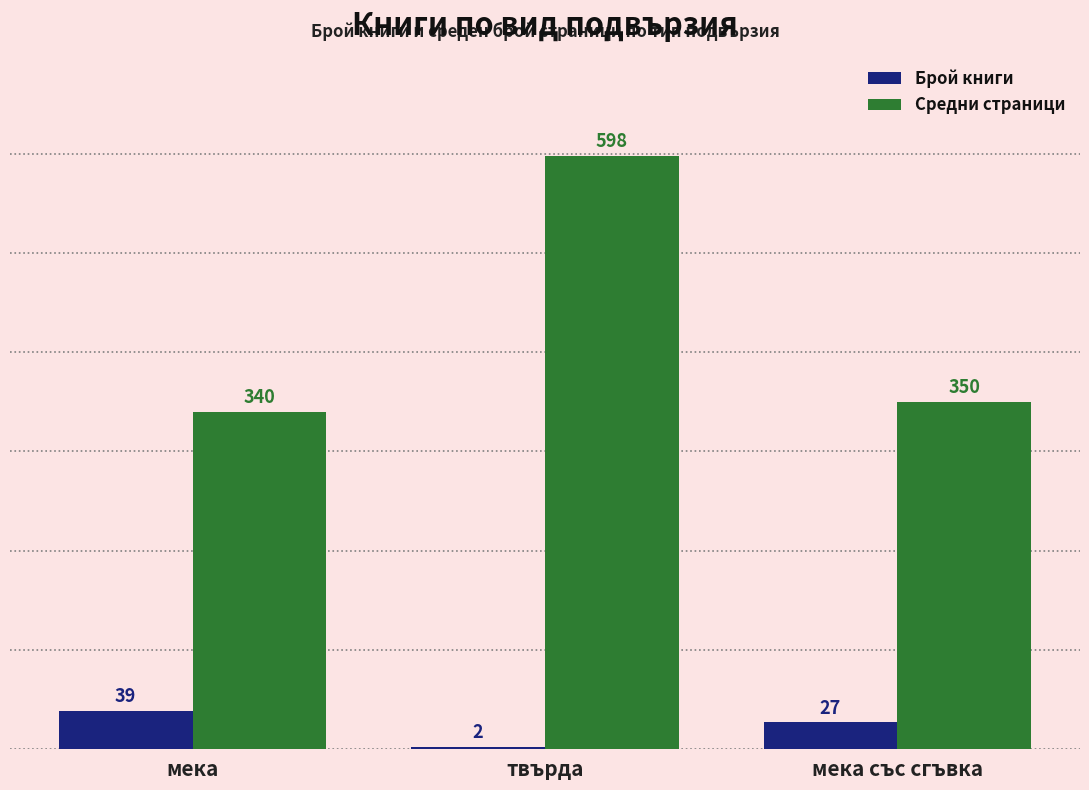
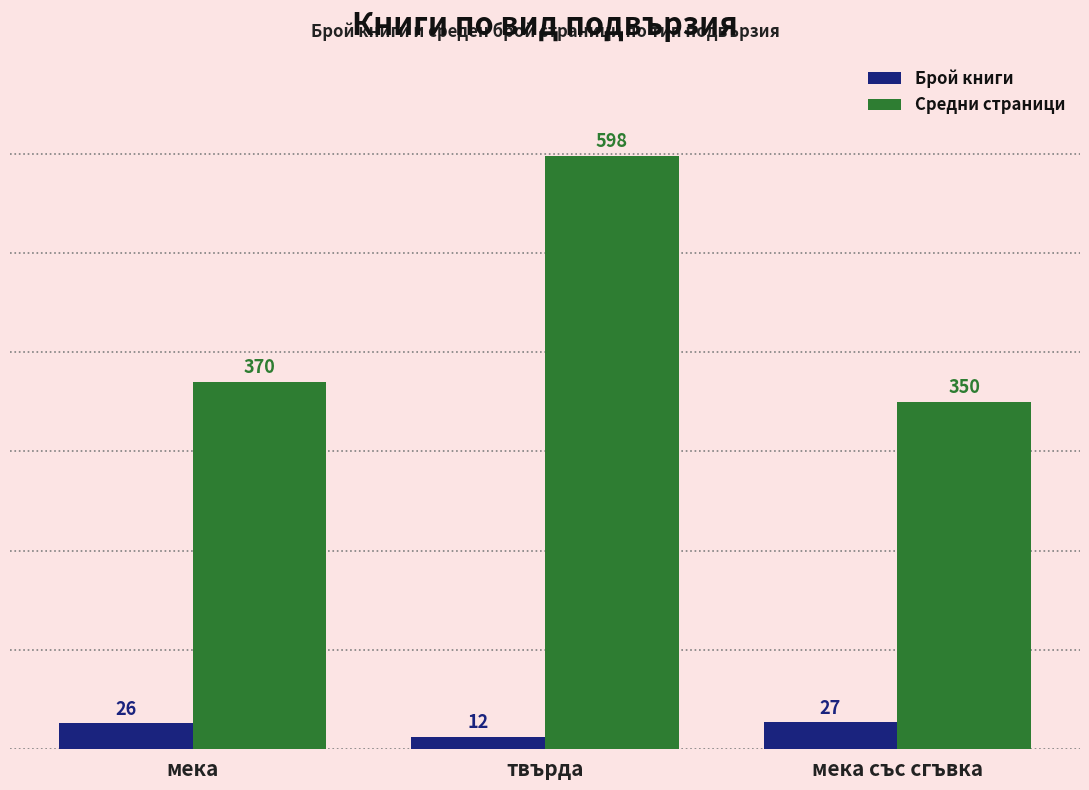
Брой книги, мека: 39 -> 26
Средни страници, мека: 340 -> 370
Брой книги, твърда: 2 -> 12
